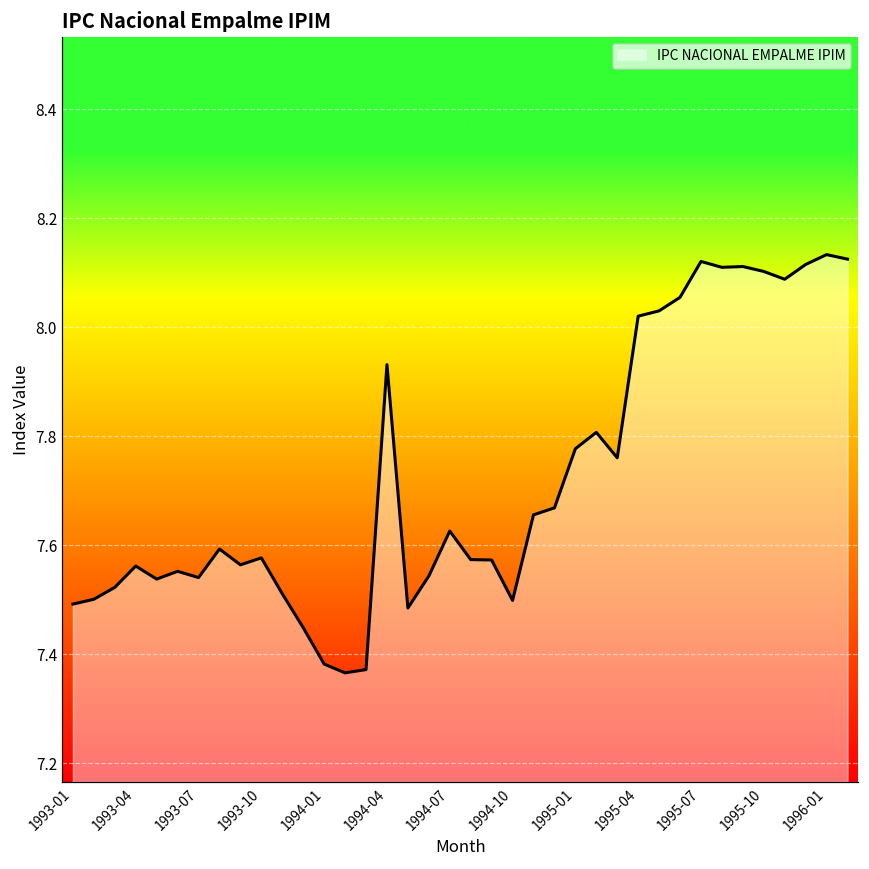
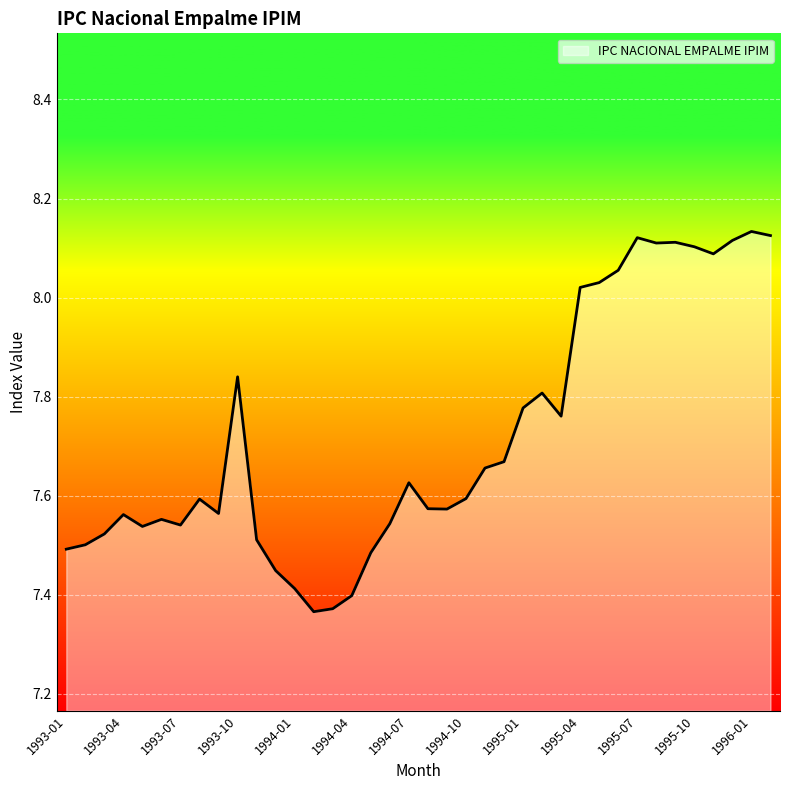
1993-10: 7.58 -> 7.84
1994-01: 7.38 -> 7.41
1994-04: 7.93 -> 7.40
1994-10: 7.50 -> 7.59
